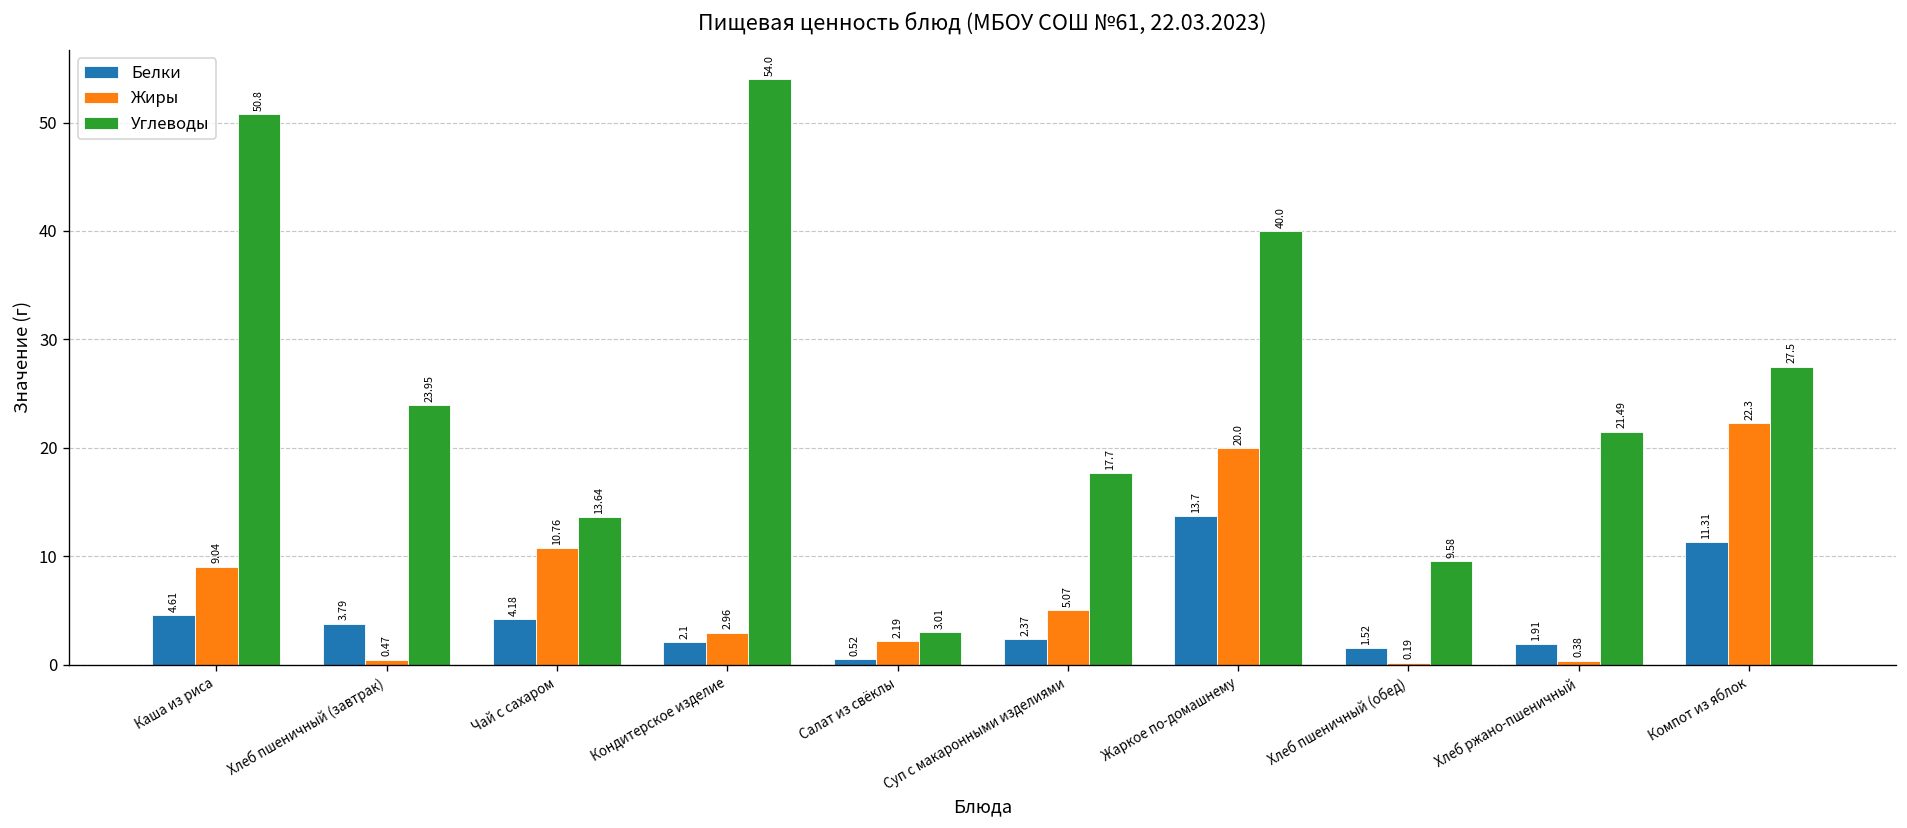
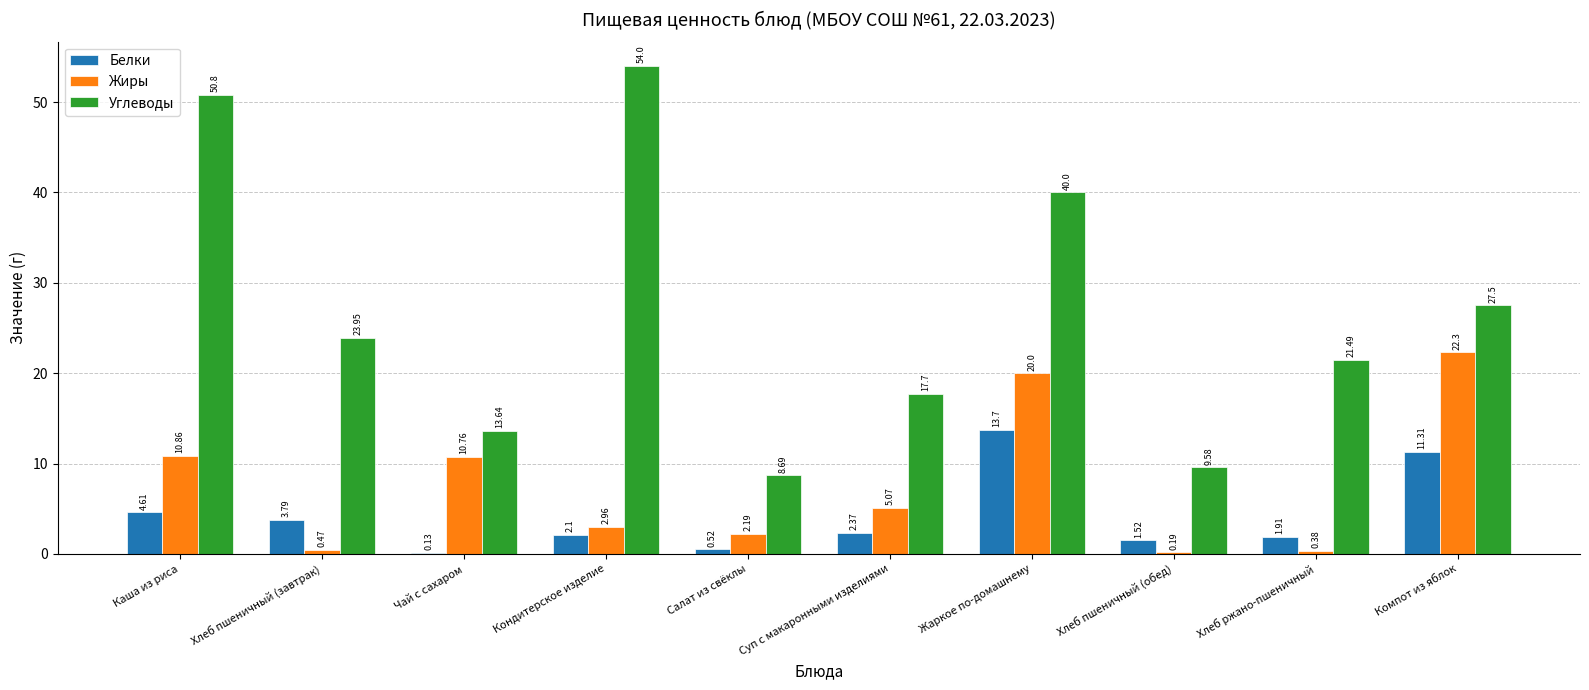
Жиры, Каша из риса: 9.04 -> 10.86
Белки, Чай с сахаром: 4.18 -> 0.13
Углеводы, Салат из свёклы: 3.01 -> 8.69
